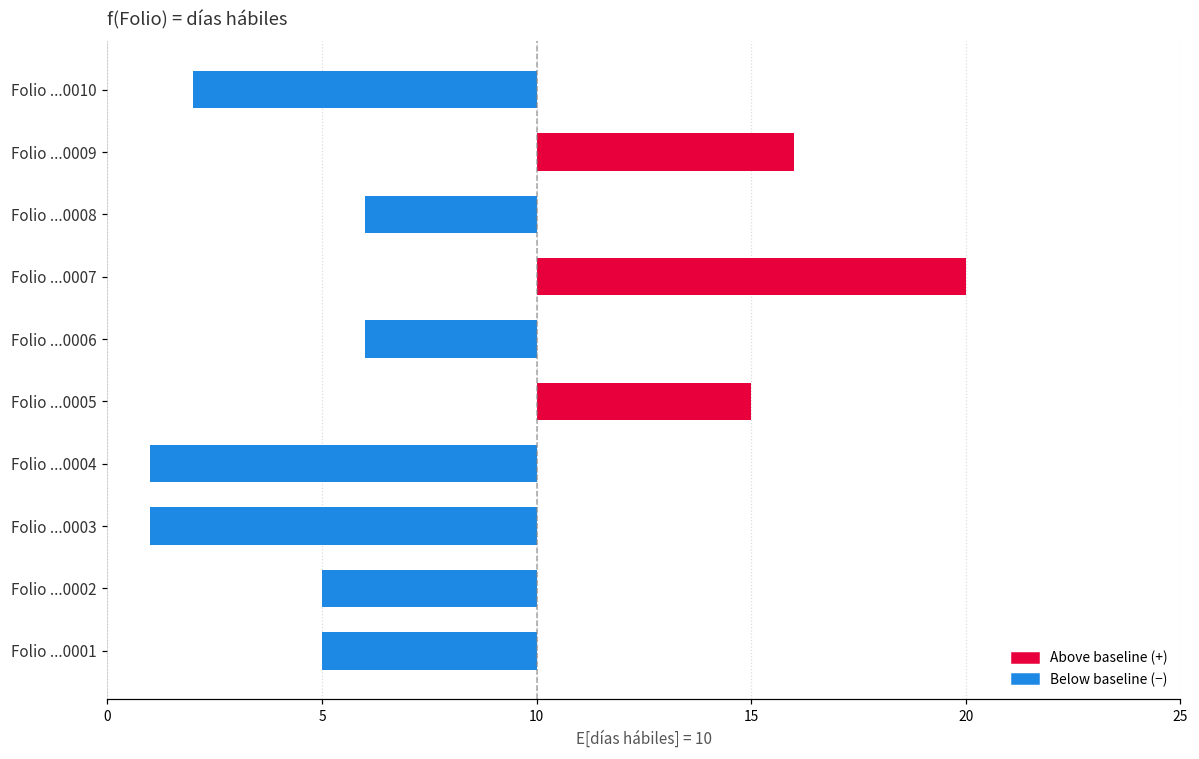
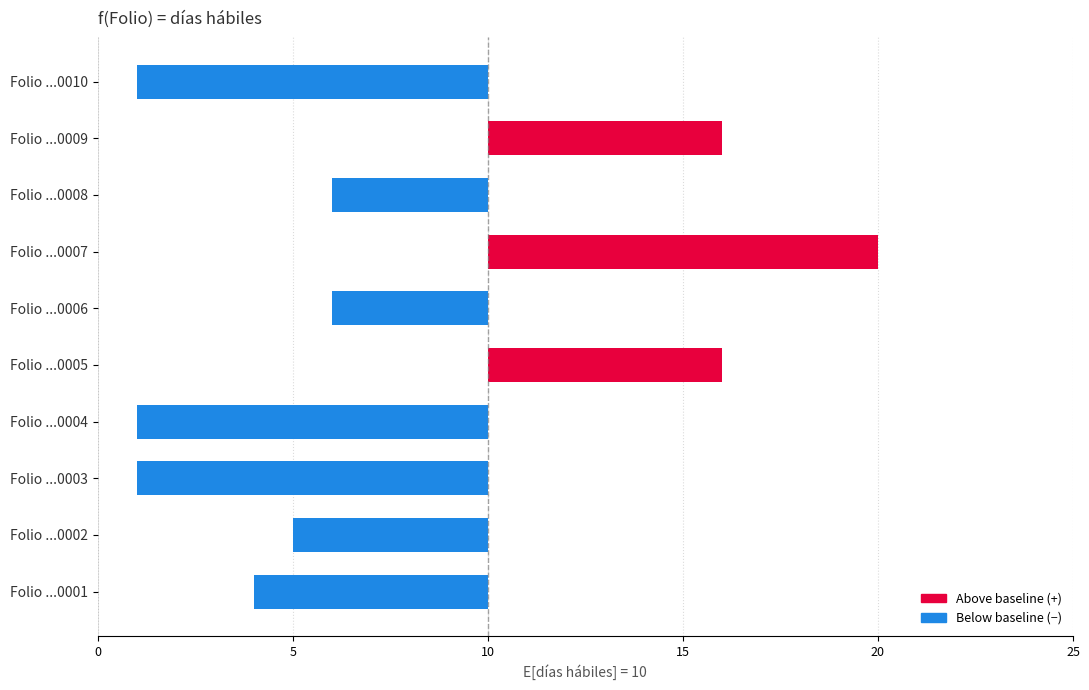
Folio ...0010: 2 -> 1
Folio ...0005: 15 -> 16
Folio ...0001: 5 -> 4
